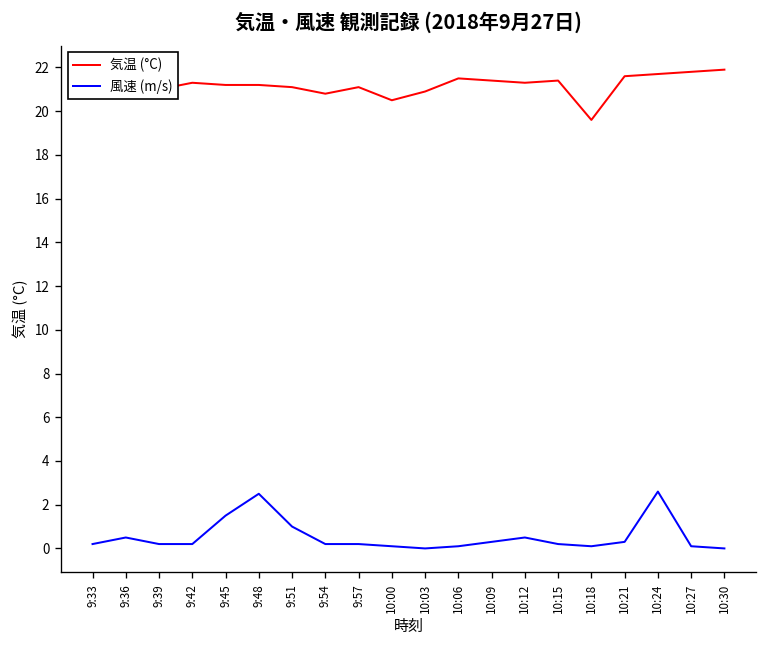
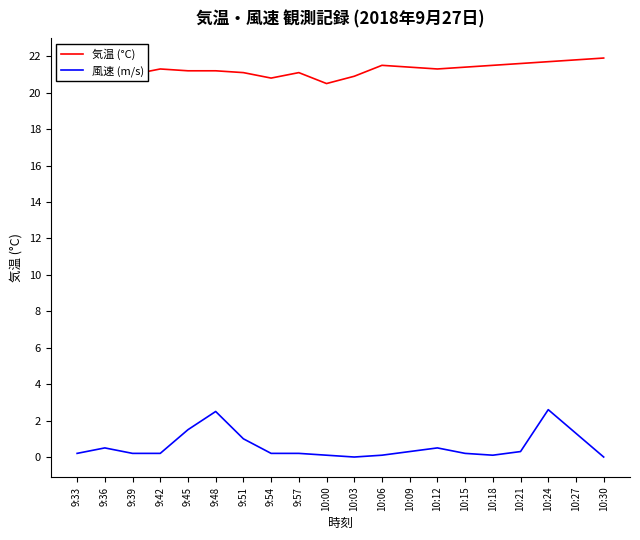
気温 (°C), 10:18: 19.6 -> 21.5
風速 (m/s), 10:27: 0.1 -> 1.3
